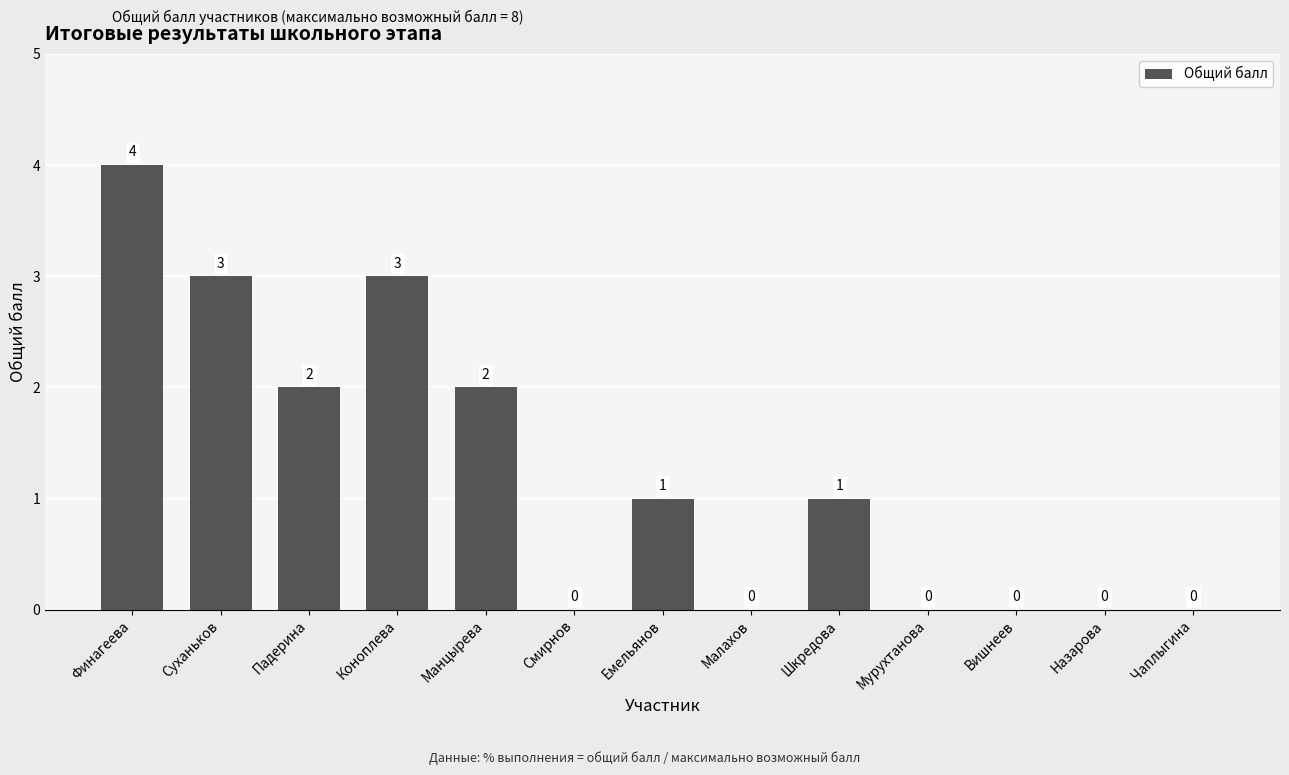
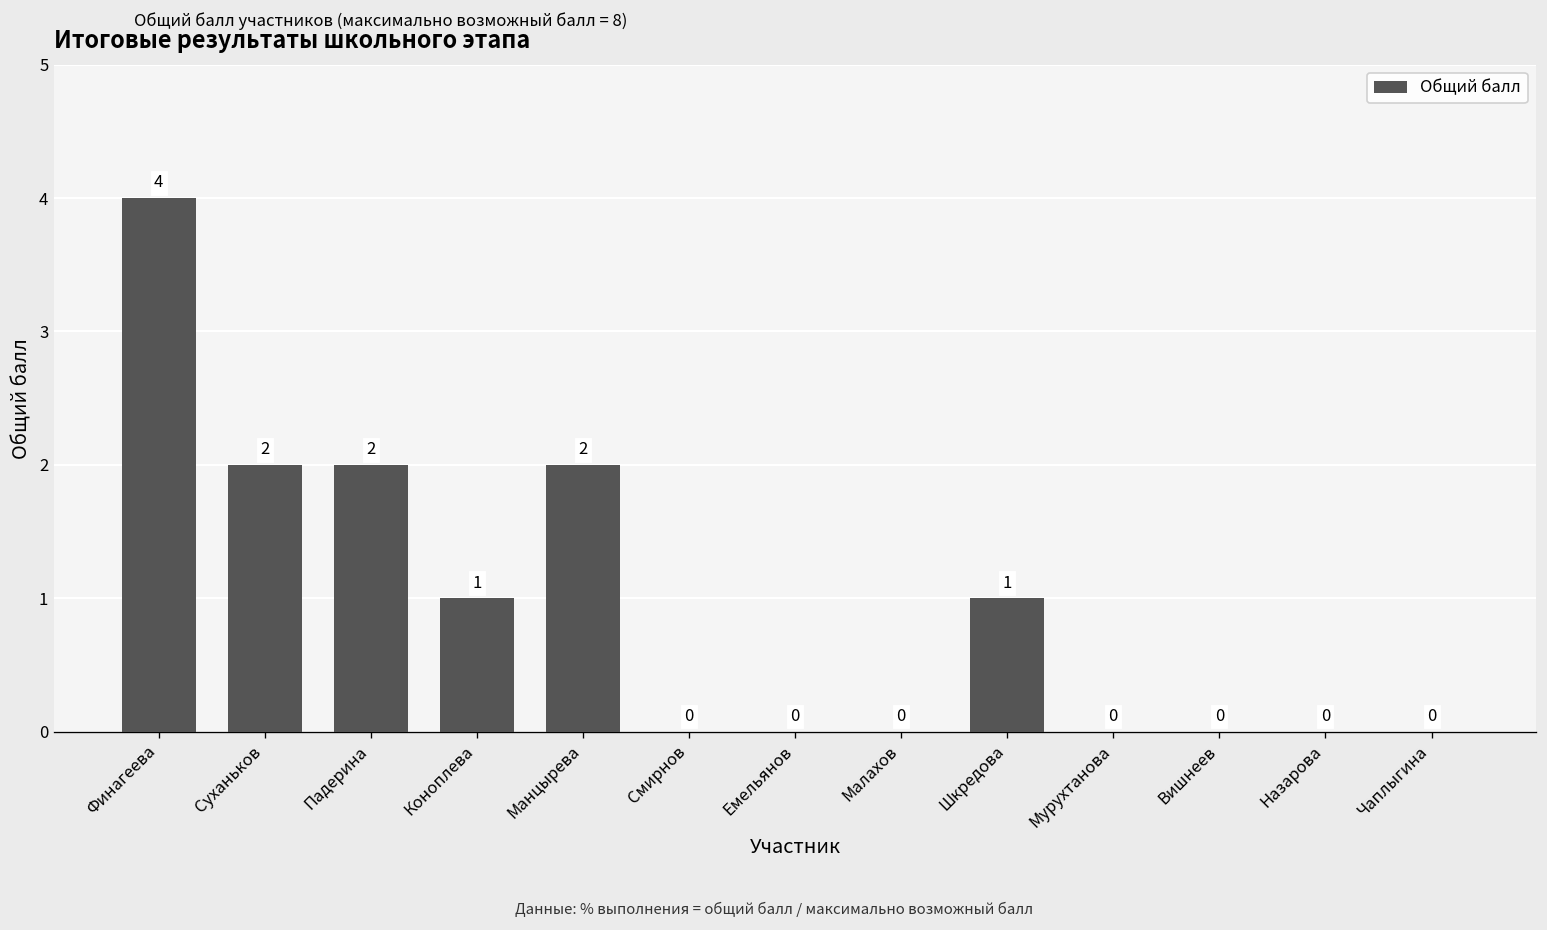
Суханьков: 3 -> 2
Коноплева: 3 -> 1
Емельянов: 1 -> 0
